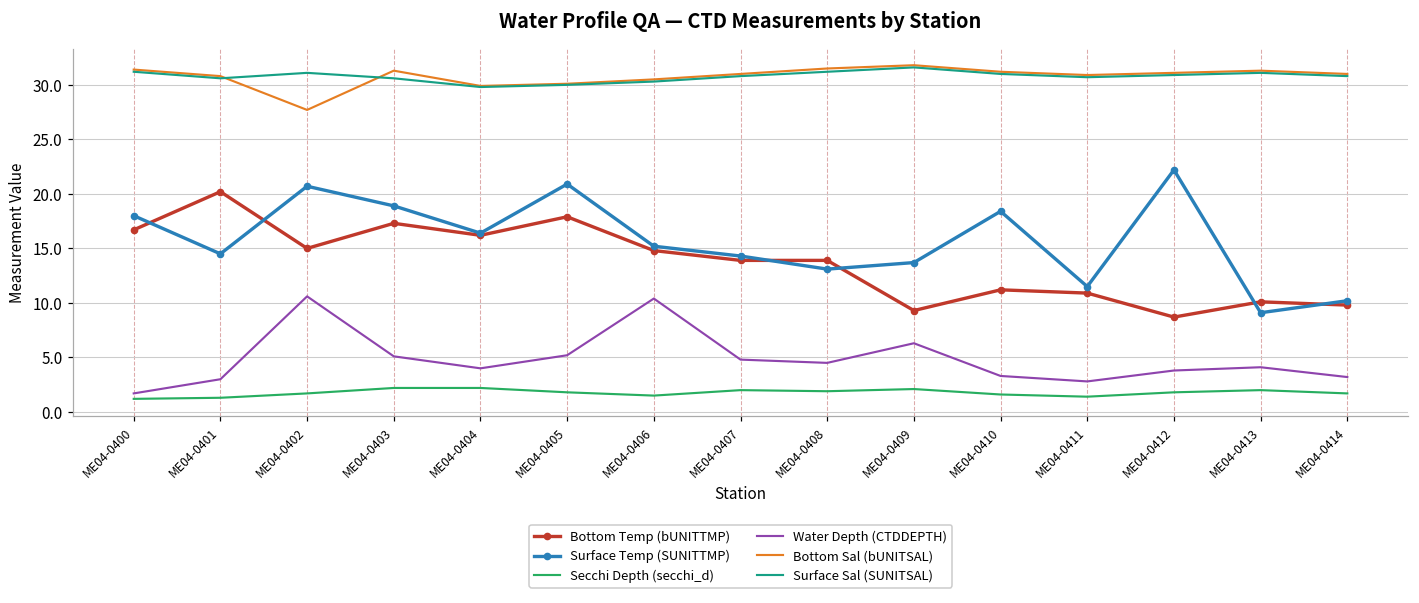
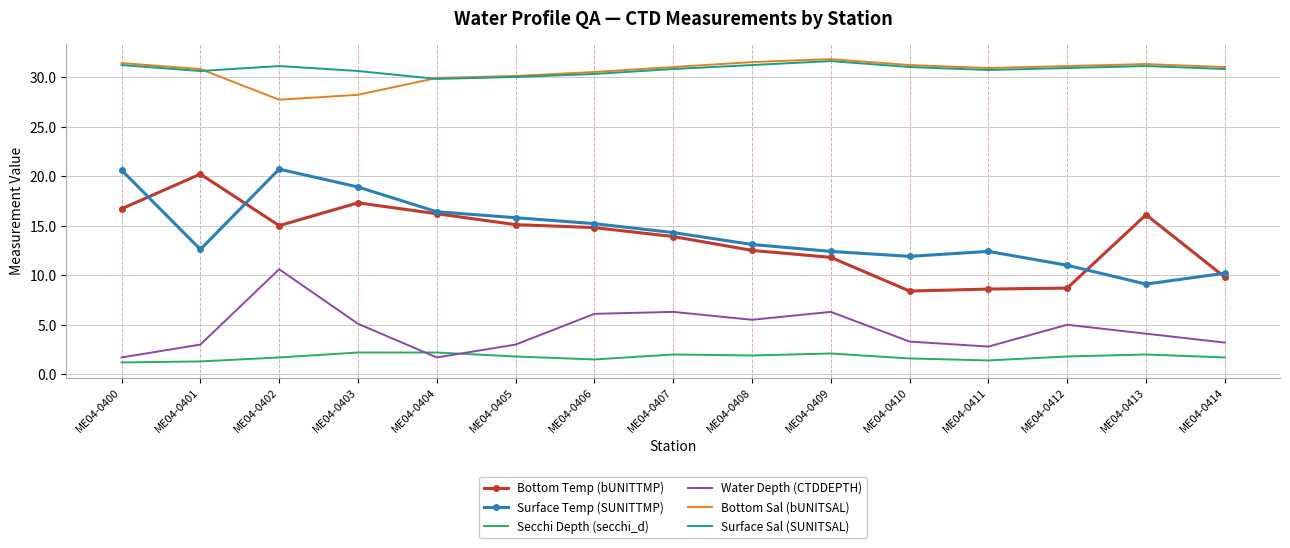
Surface Temp (SUNITTMP), ME04-0400: 18 -> 21
Surface Temp (SUNITTMP), ME04-0401: 15 -> 13
Bottom Sal (bUNITSAL), ME04-0403: 31 -> 28
Water Depth (CTDDEPTH), ME04-0404: 4 -> 2
Bottom Temp (bUNITTMP), ME04-0405: 18 -> 15
Surface Temp (SUNITTMP), ME04-0405: 21 -> 16
Water Depth (CTDDEPTH), ME04-0405: 5 -> 3
Water Depth (CTDDEPTH), ME04-0406: 10 -> 6
Water Depth (CTDDEPTH), ME04-0407: 5 -> 6
Bottom Temp (bUNITTMP), ME04-0408: 14 -> 13
Water Depth (CTDDEPTH), ME04-0408: 5 -> 6
Bottom Temp (bUNITTMP), ME04-0409: 9 -> 12
Surface Temp (SUNITTMP), ME04-0409: 14 -> 12
Bottom Temp (bUNITTMP), ME04-0410: 11 -> 8
Surface Temp (SUNITTMP), ME04-0410: 18 -> 12
Bottom Temp (bUNITTMP), ME04-0411: 11 -> 9
Surface Temp (SUNITTMP), ME04-0411: 11.5 -> 12.4
Surface Temp (SUNITTMP), ME04-0412: 22 -> 11
Water Depth (CTDDEPTH), ME04-0412: 4 -> 5
Bottom Temp (bUNITTMP), ME04-0413: 10 -> 16
